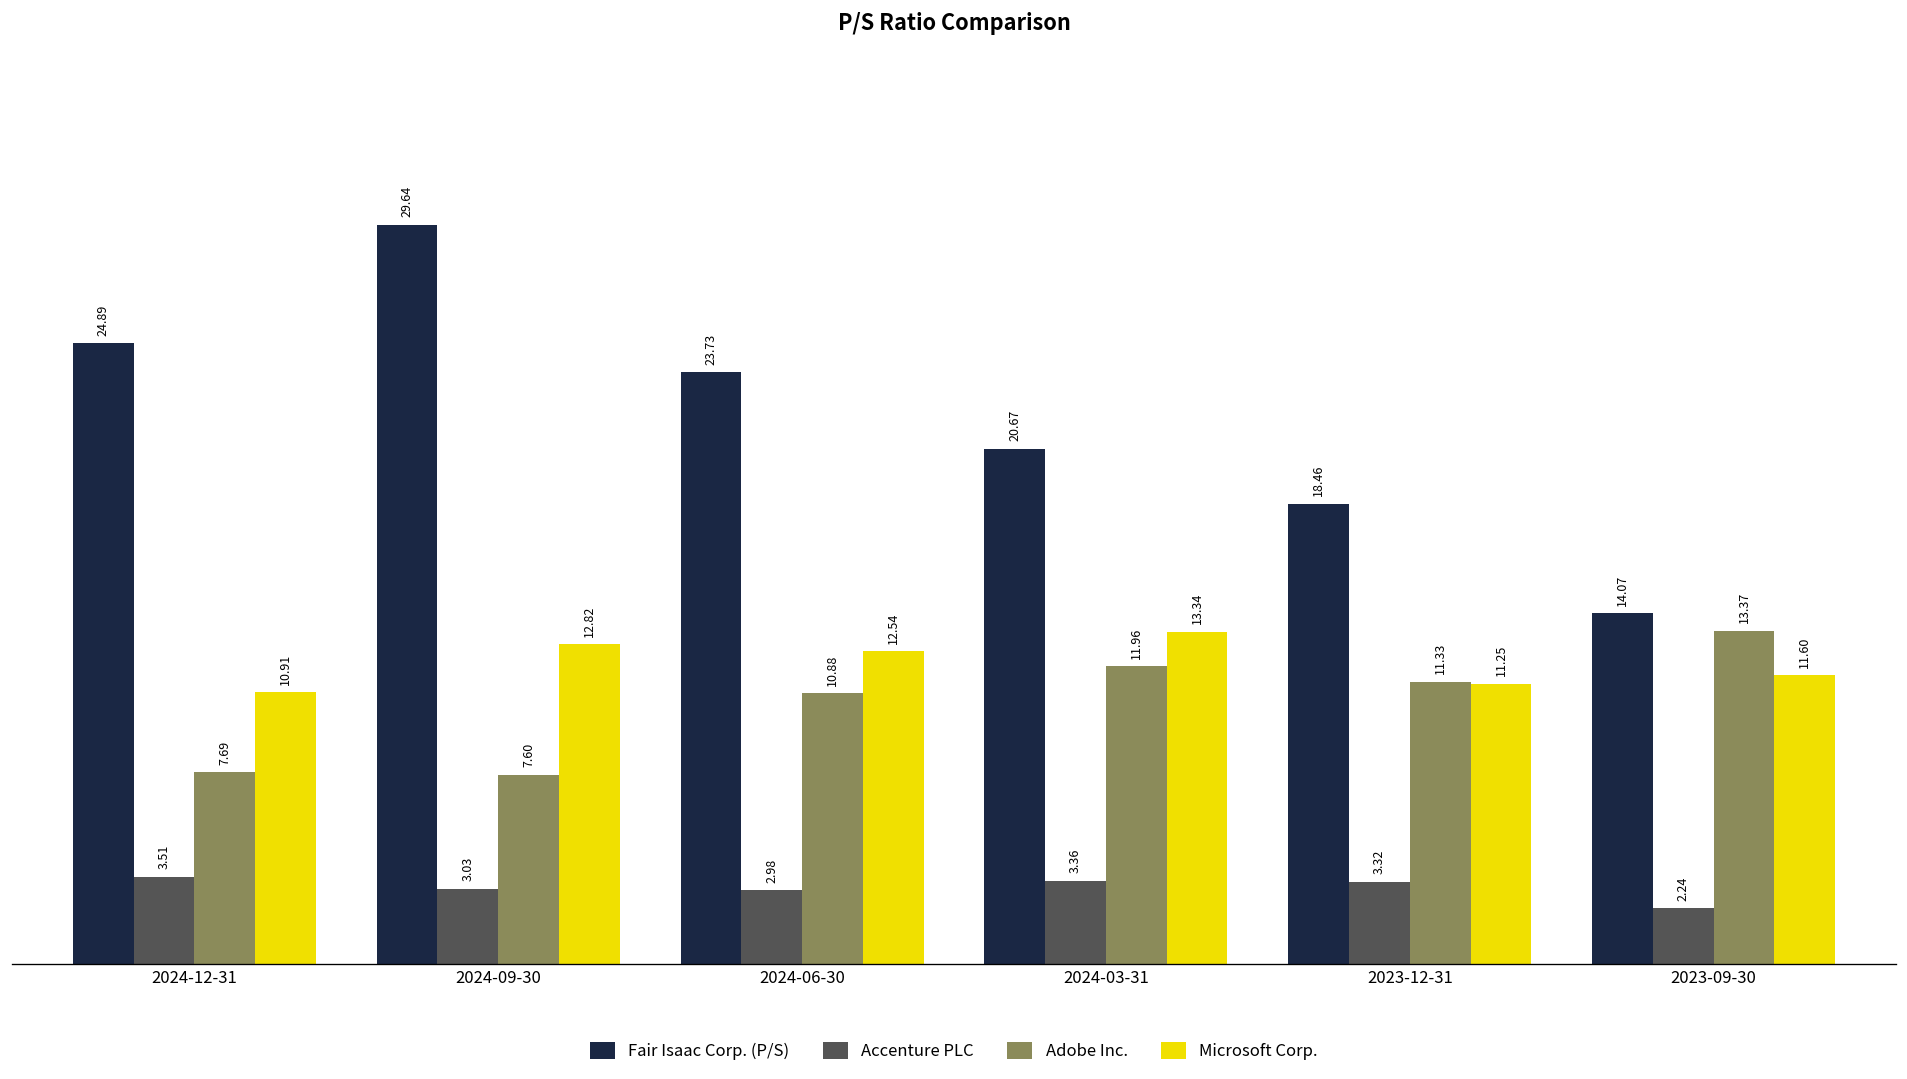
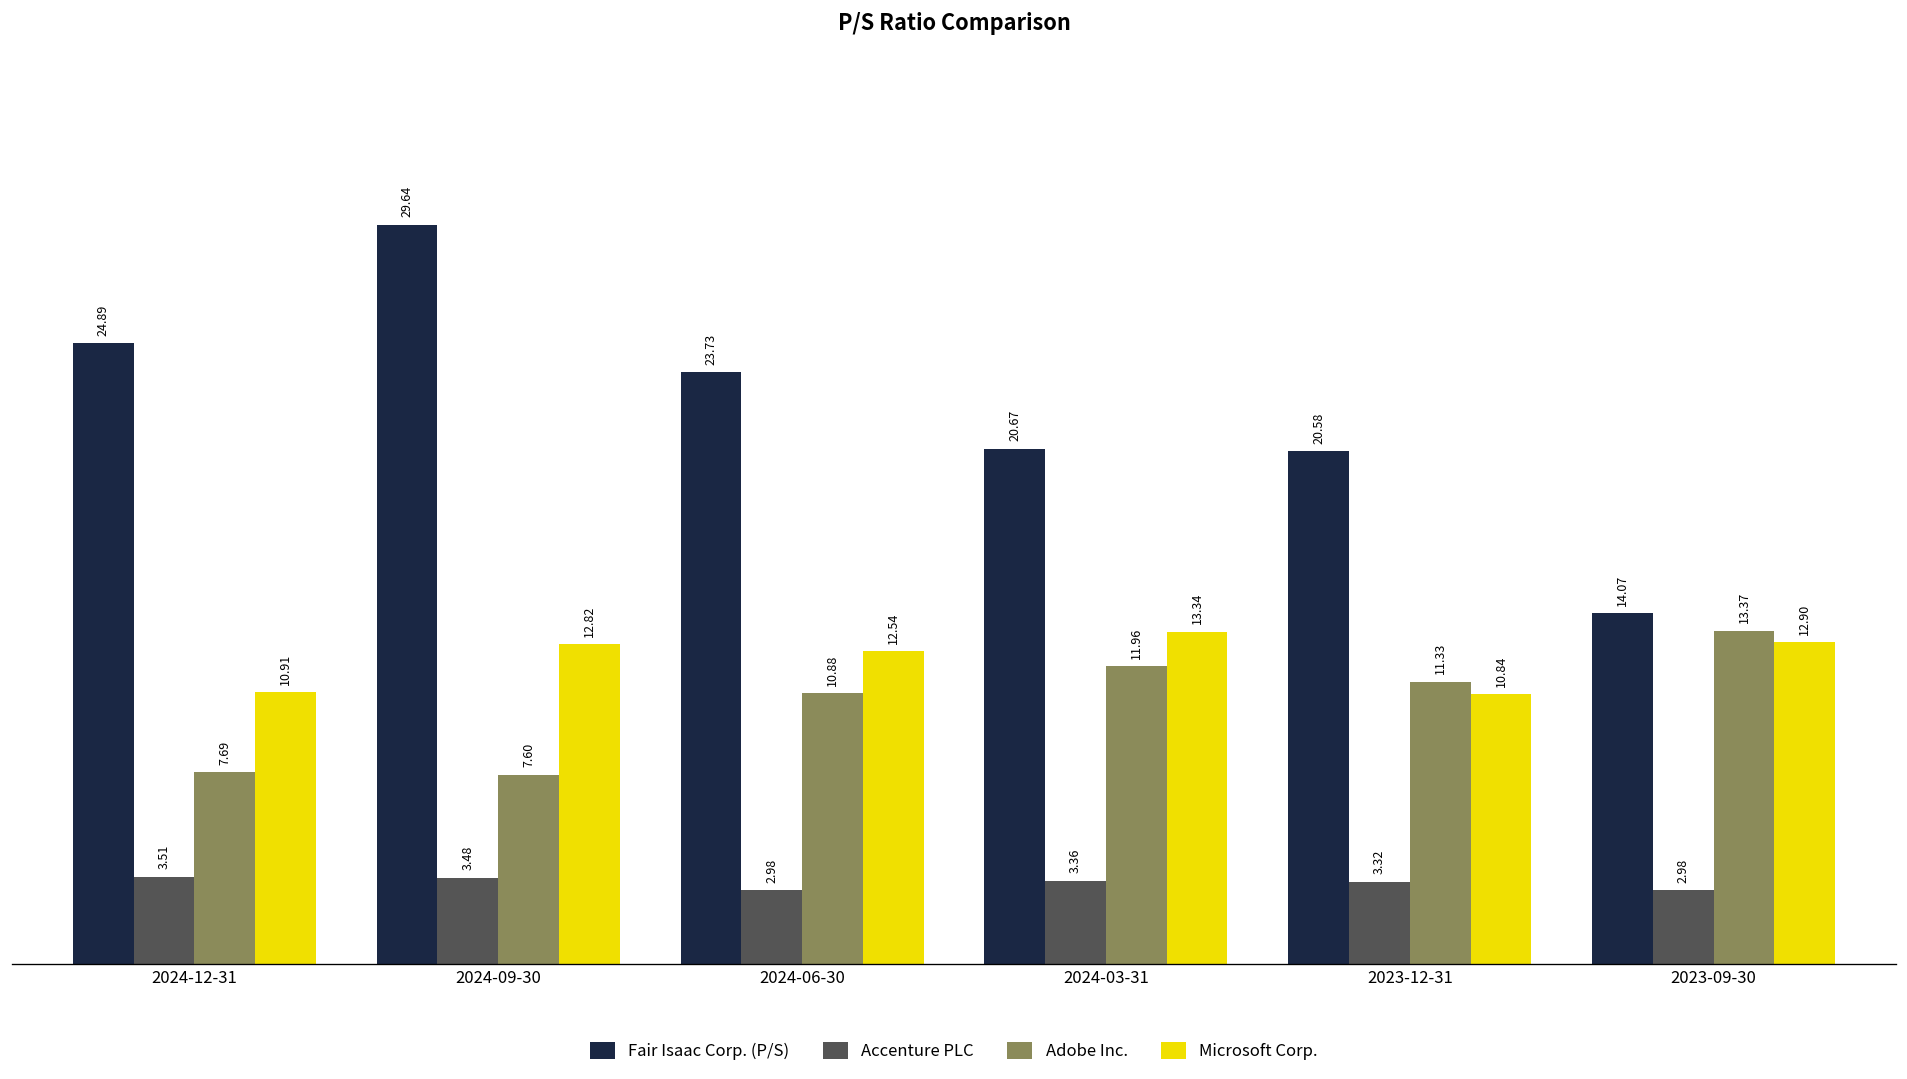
Accenture PLC, 2024-09-30: 3.03 -> 3.48
Fair Isaac Corp. (P/S), 2023-12-31: 18.46 -> 20.58
Microsoft Corp., 2023-12-31: 11.25 -> 10.84
Accenture PLC, 2023-09-30: 2.24 -> 2.98
Microsoft Corp., 2023-09-30: 11.60 -> 12.90
